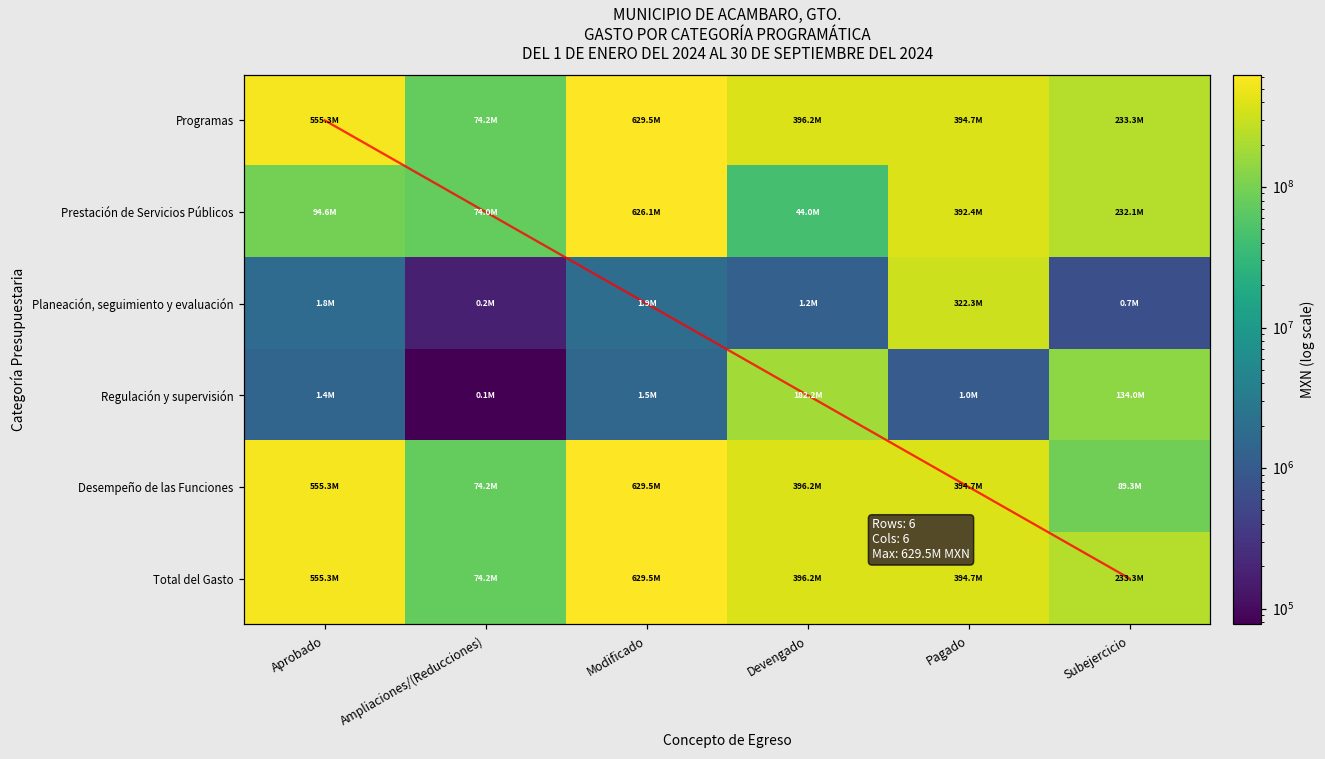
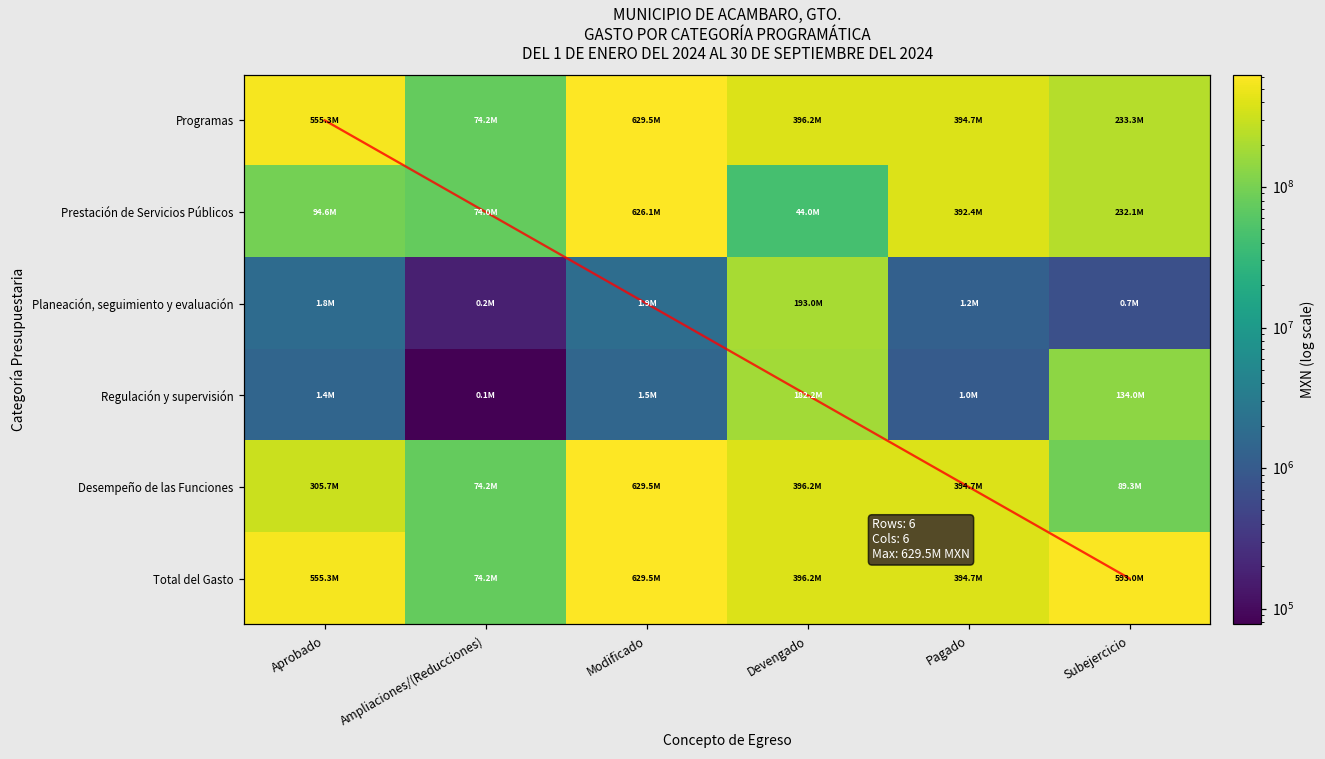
Planeación, seguimiento y evaluación, Devengado: 1.2M -> 193.0M
Planeación, seguimiento y evaluación, Pagado: 322.3M -> 1.2M
Desempeño de las Funciones, Aprobado: 555.3M -> 305.7M
Total del Gasto, Subejercicio: 233.3M -> 593.0M
